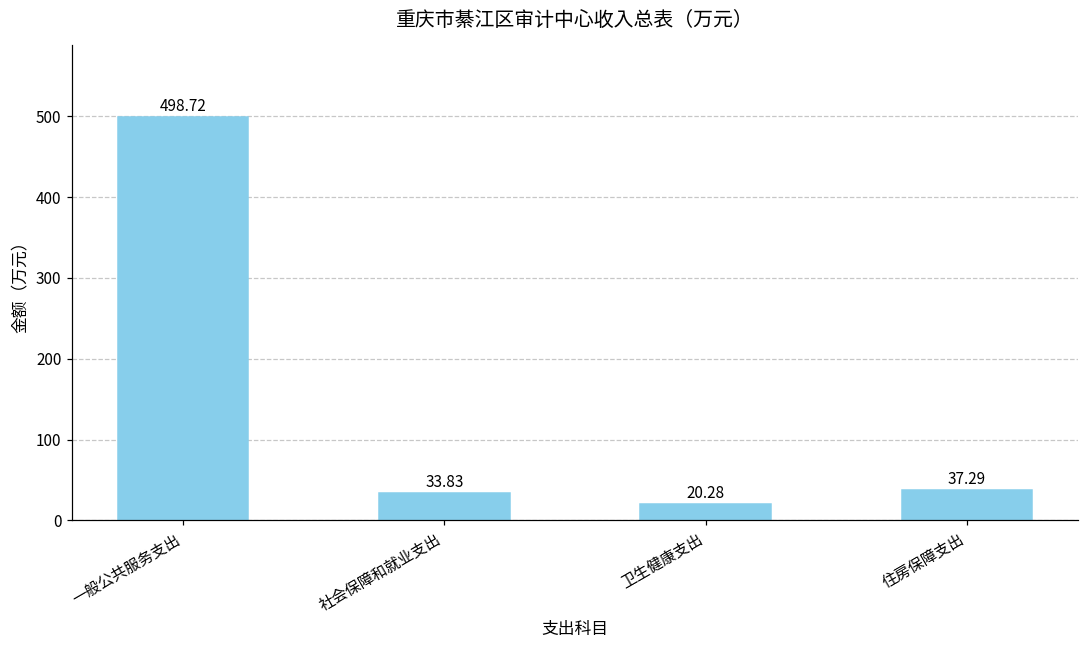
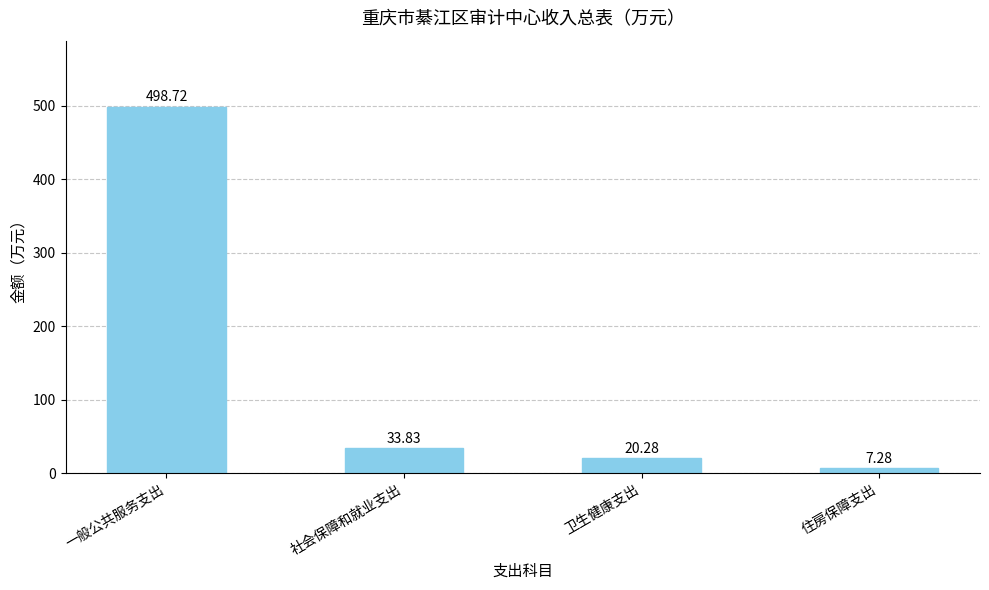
住房保障支出: 37.29 -> 7.28
